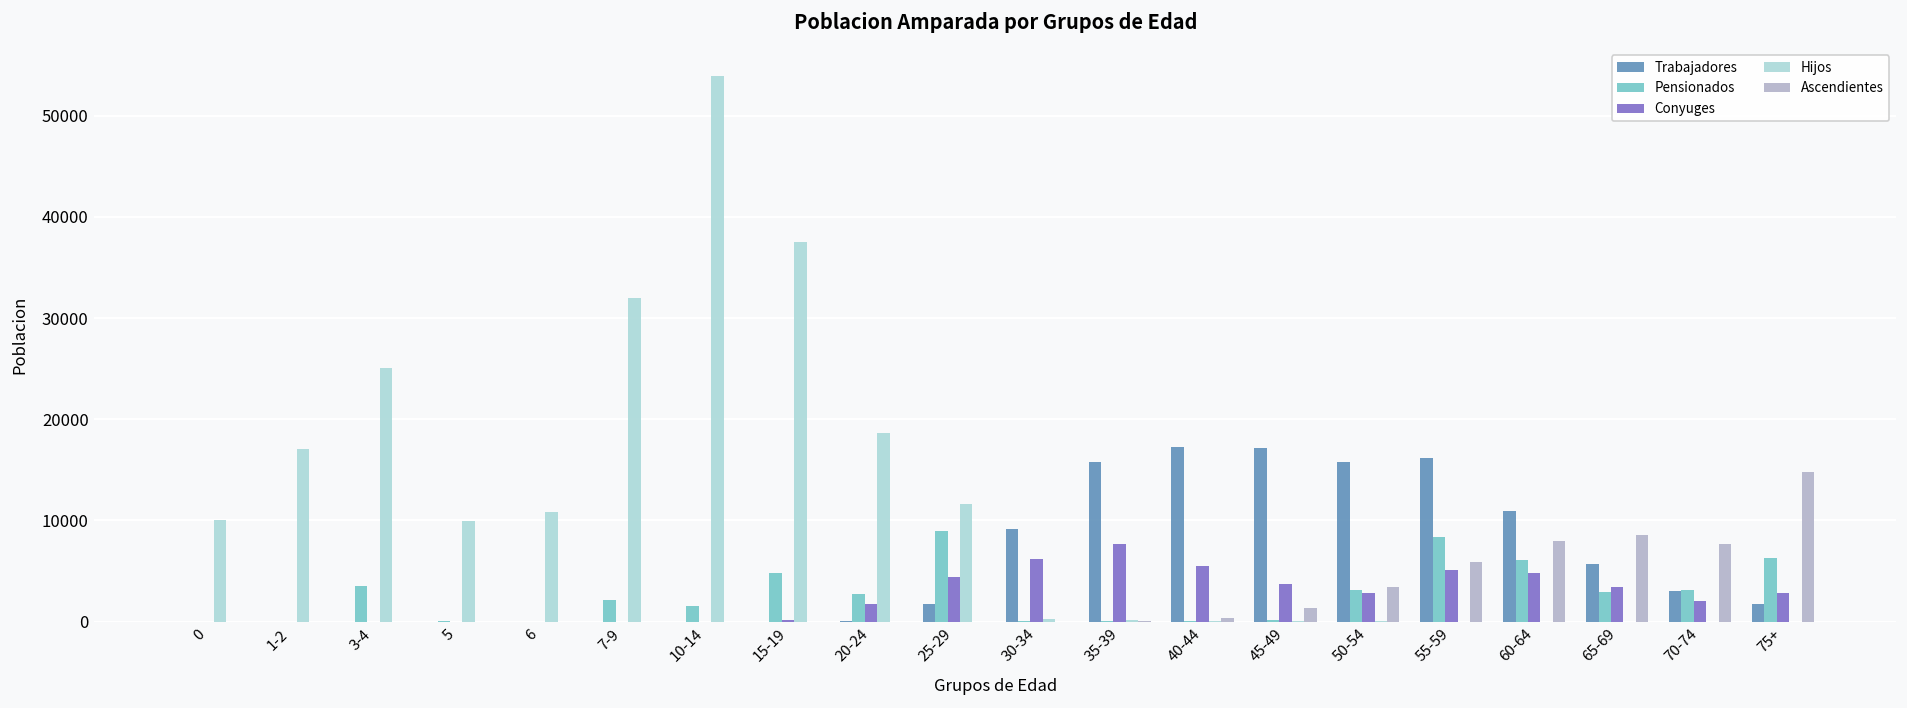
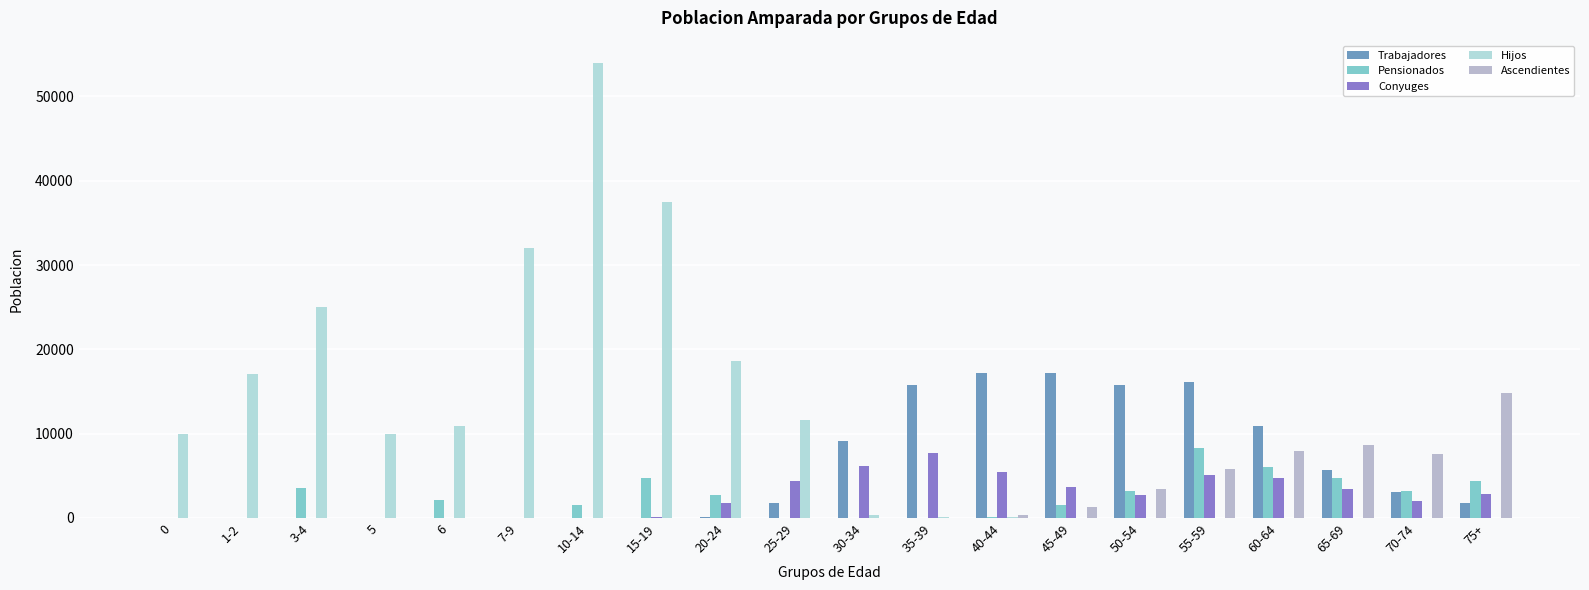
Pensionados, 6: 0 -> 2000
Pensionados, 7-9: 2000 -> 0
Pensionados, 25-29: 9000 -> 0
Pensionados, 45-49: 0 -> 1000
Pensionados, 65-69: 3000 -> 5000
Pensionados, 75+: 6000 -> 4000
